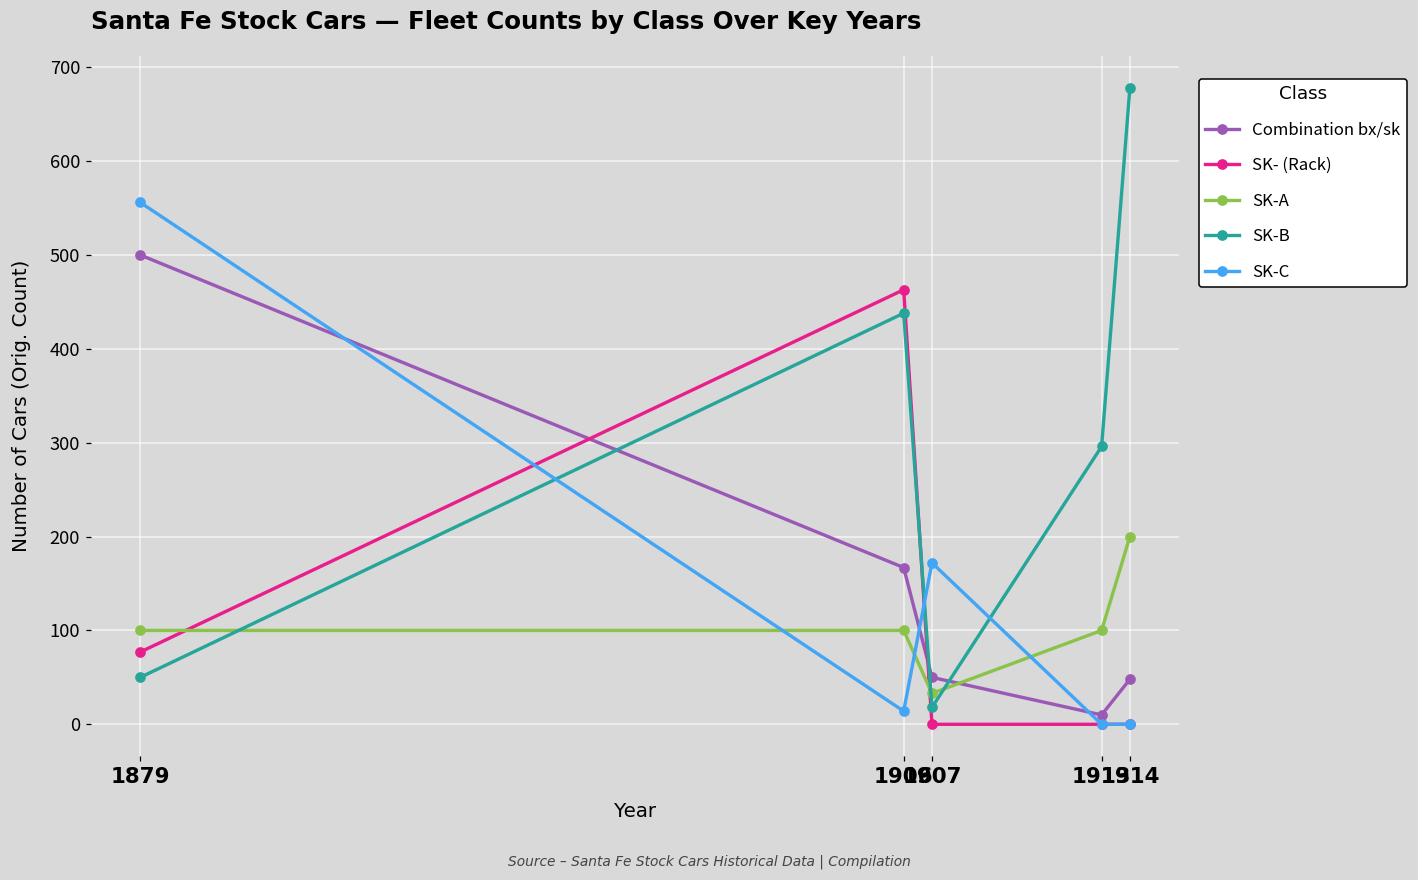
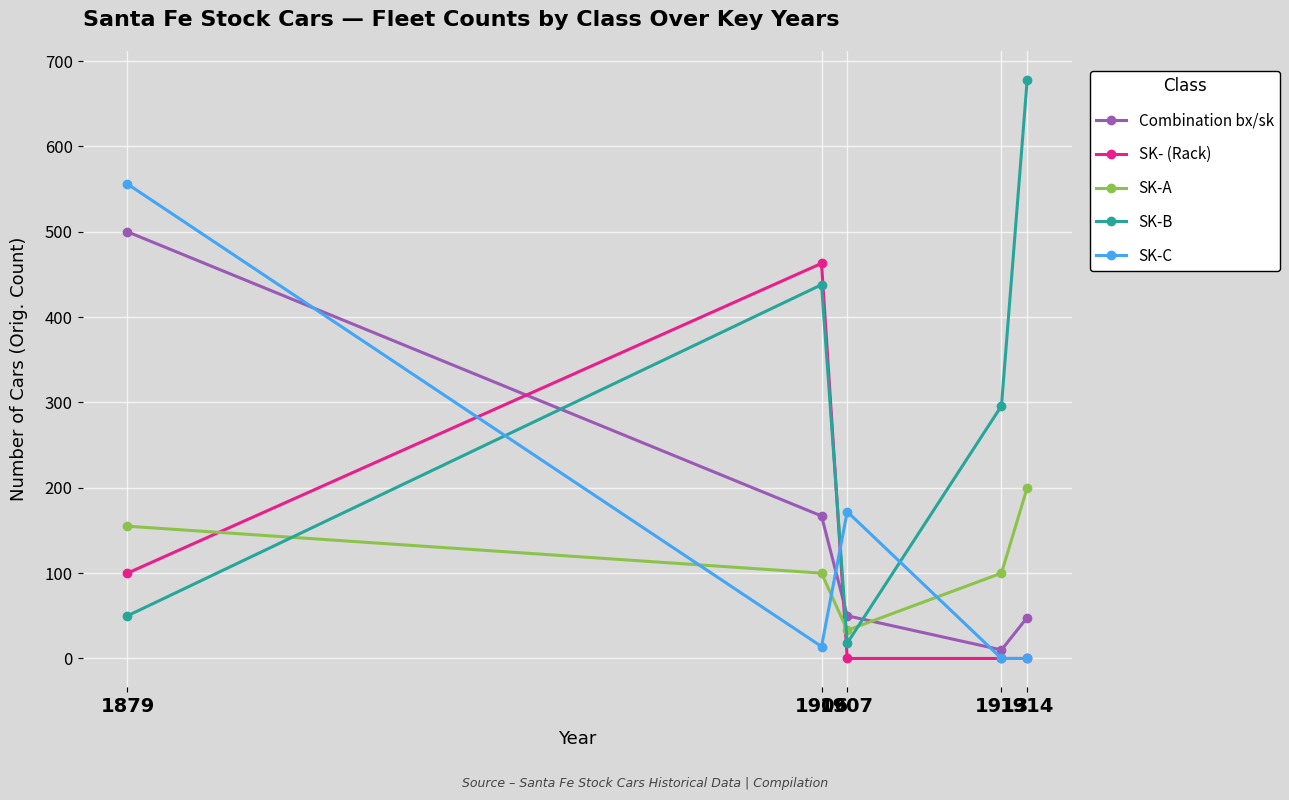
SK- (Rack), 1879: 80 -> 100
SK-A, 1879: 100 -> 160
